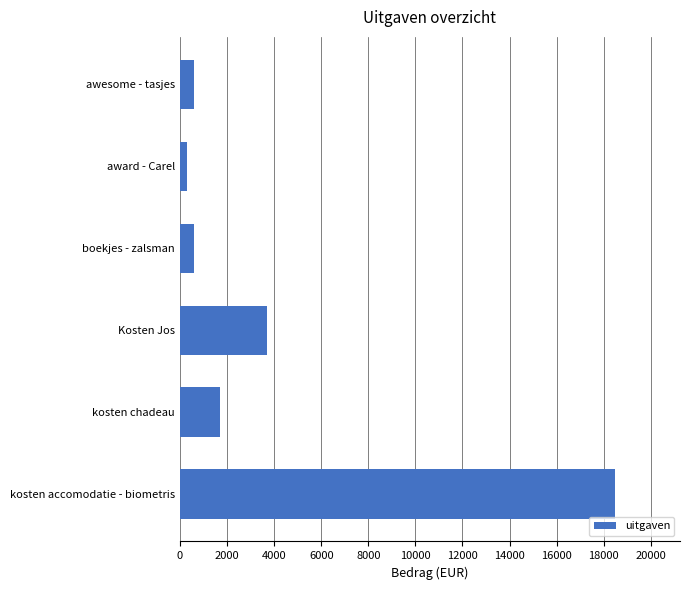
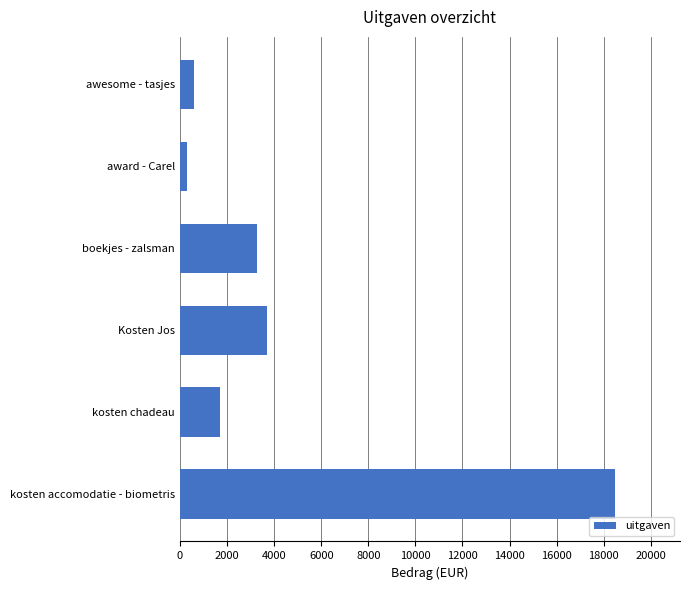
boekjes - zalsman: 600 -> 3300
